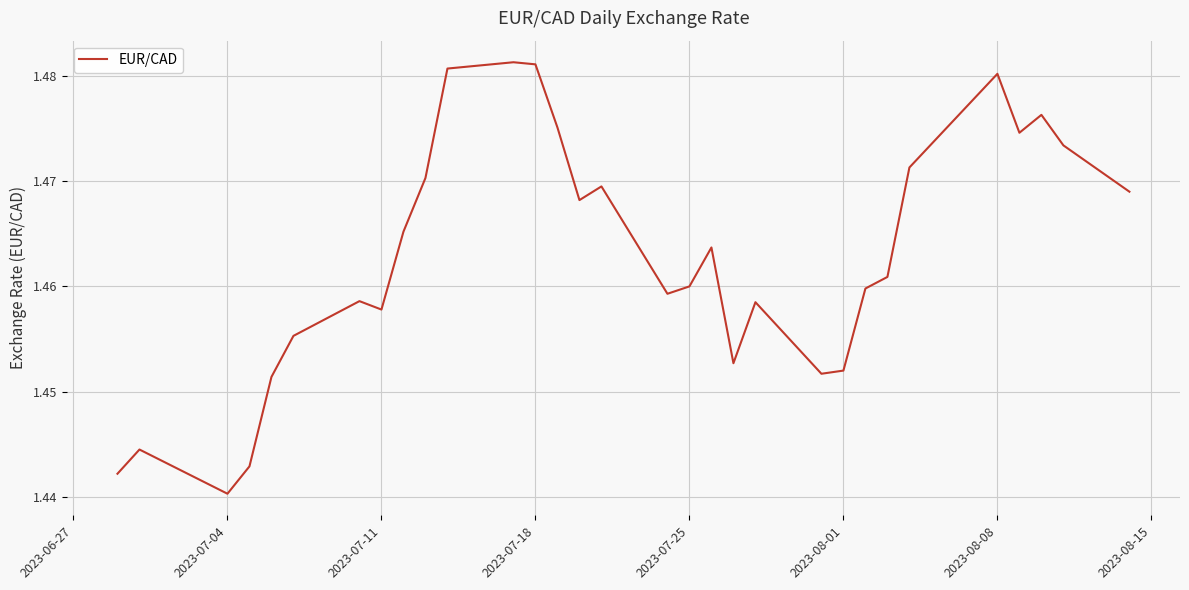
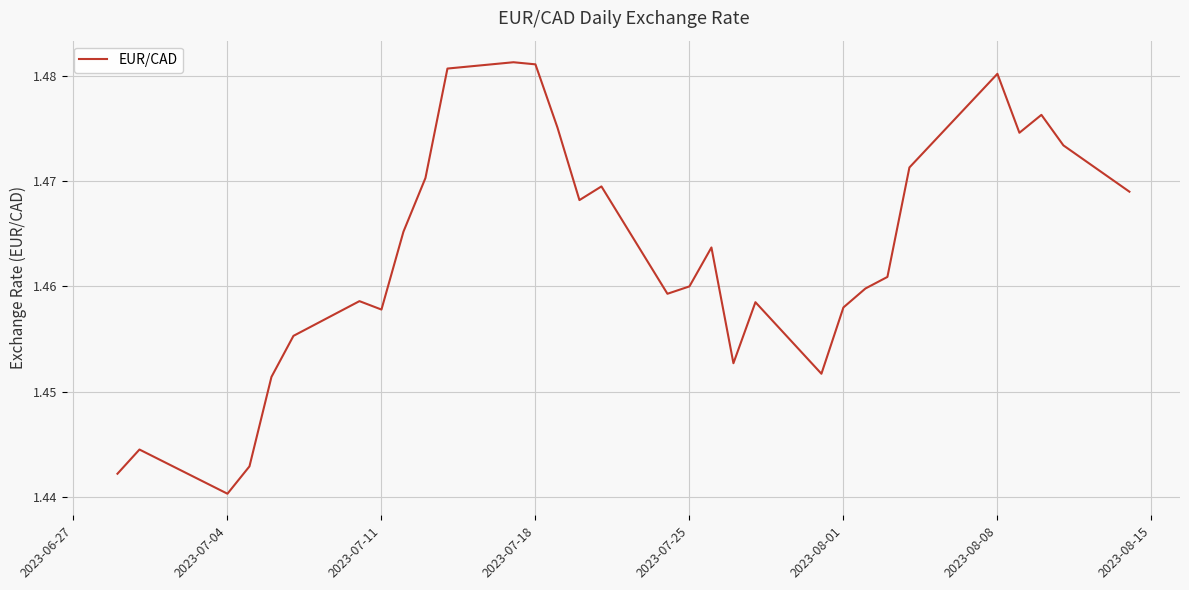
2023-08-01: 1.452 -> 1.458
